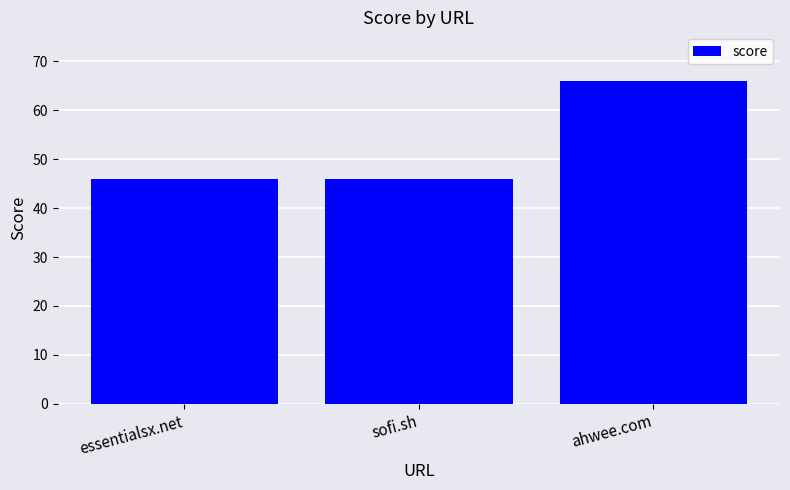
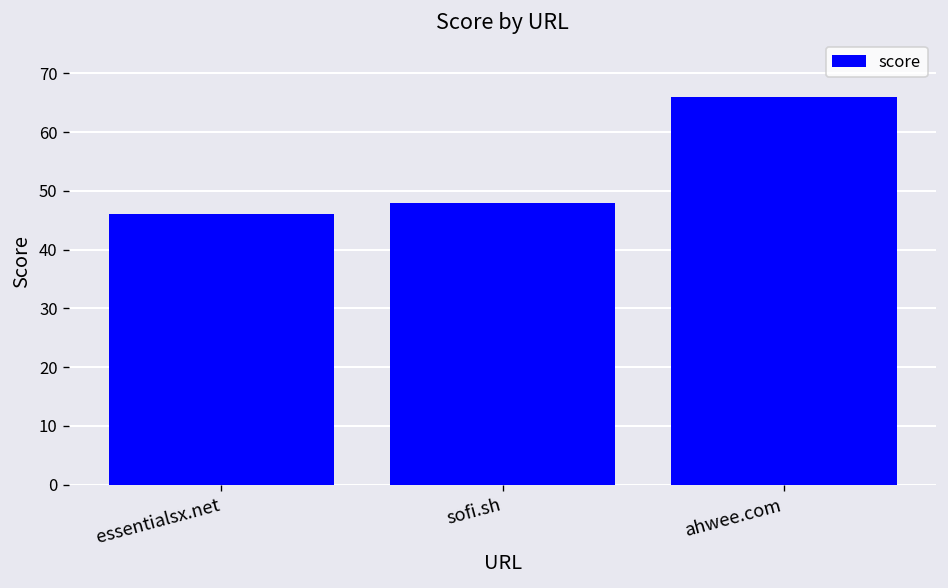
sofi.sh: 46 -> 48
